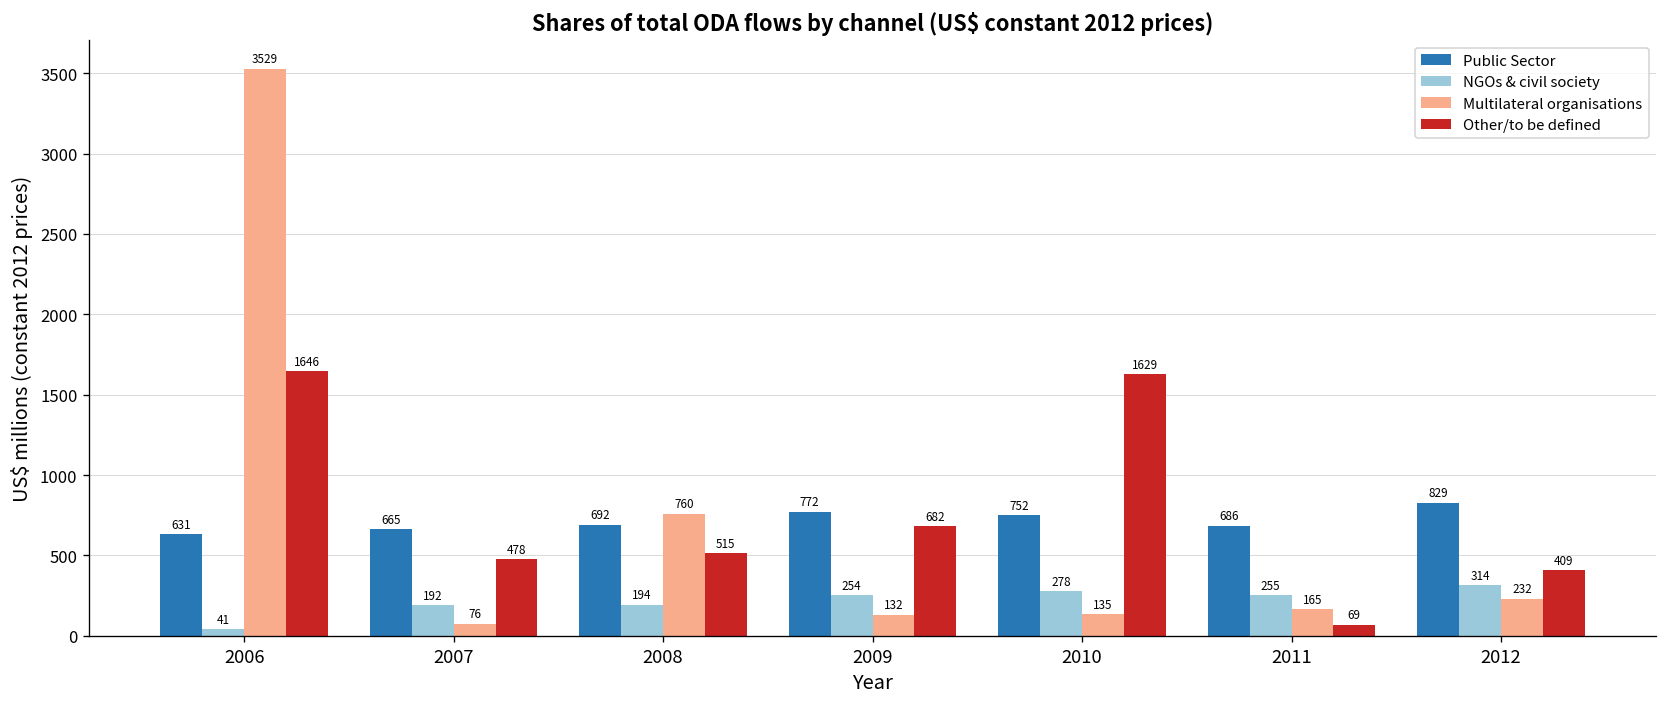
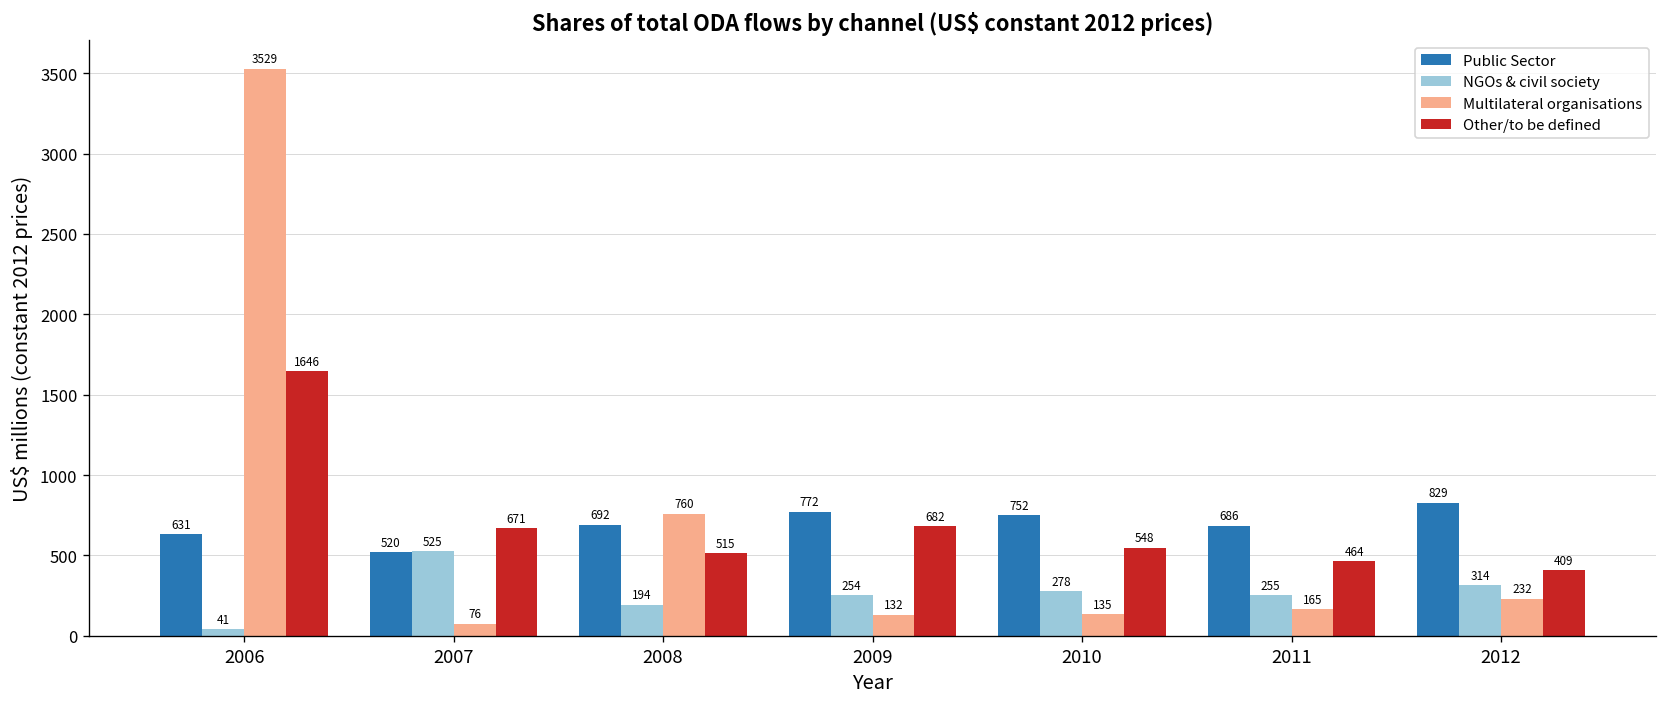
Public Sector, 2007: 665 -> 520
NGOs & civil society, 2007: 192 -> 525
Other/to be defined, 2007: 478 -> 671
Other/to be defined, 2010: 1629 -> 548
Other/to be defined, 2011: 69 -> 464
